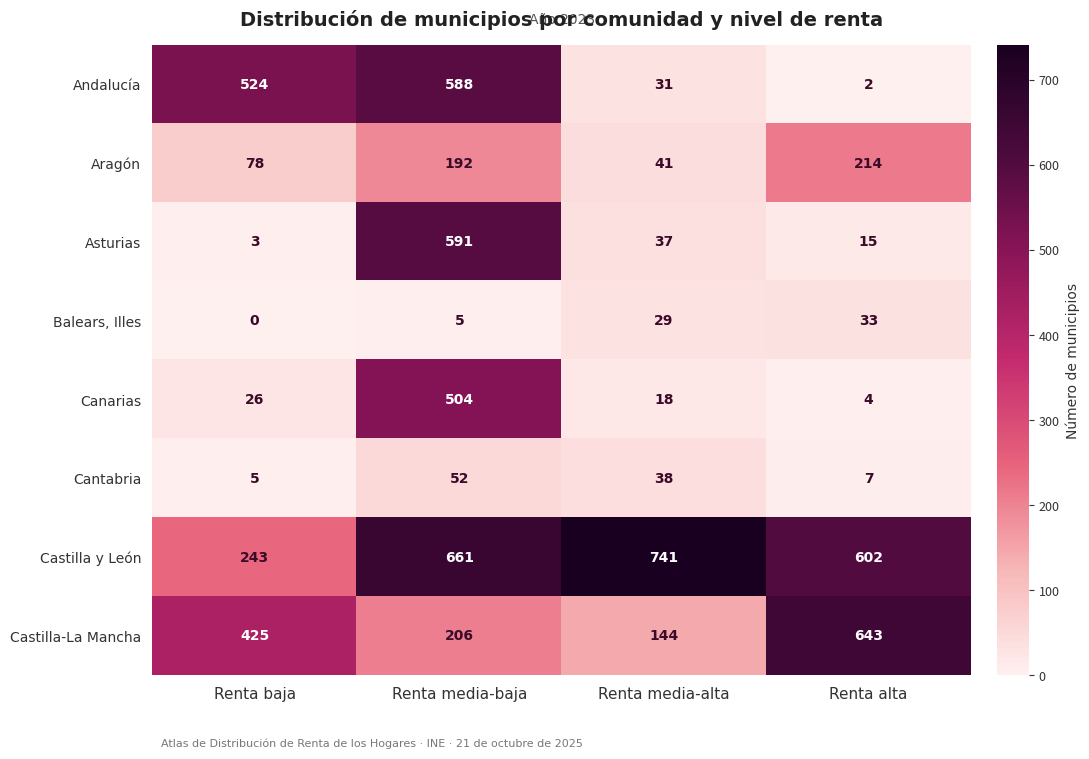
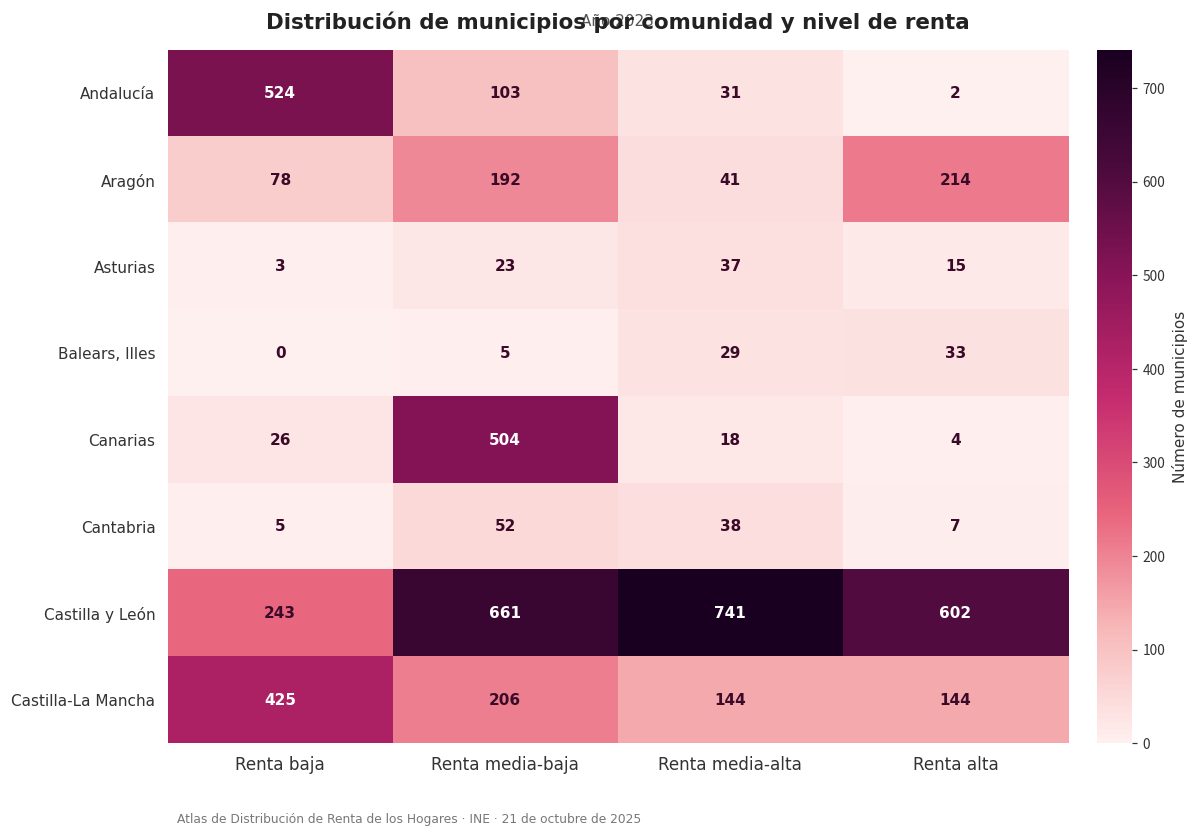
Andalucía, Renta media-baja: 588 -> 103
Asturias, Renta media-baja: 591 -> 23
Castilla-La Mancha, Renta alta: 643 -> 144
